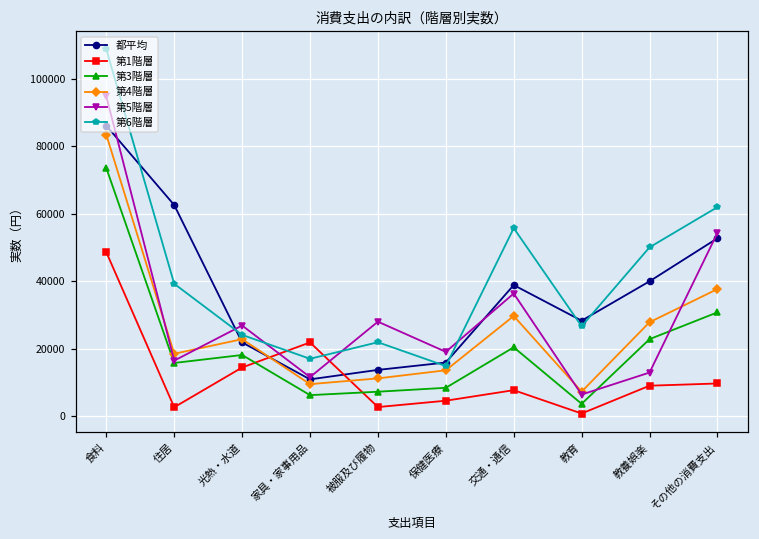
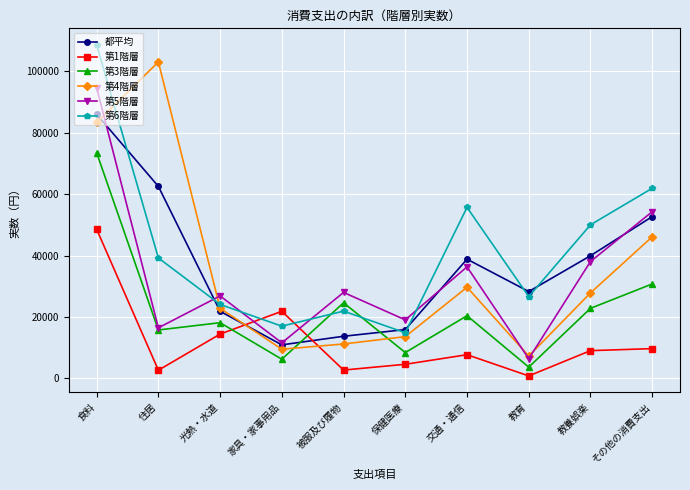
第4階層, 住居: 18000 -> 103000
第3階層, 被服及び履物: 7000 -> 25000
第5階層, 教養娯楽: 13000 -> 38000
第4階層, その他の消費支出: 38000 -> 46000
